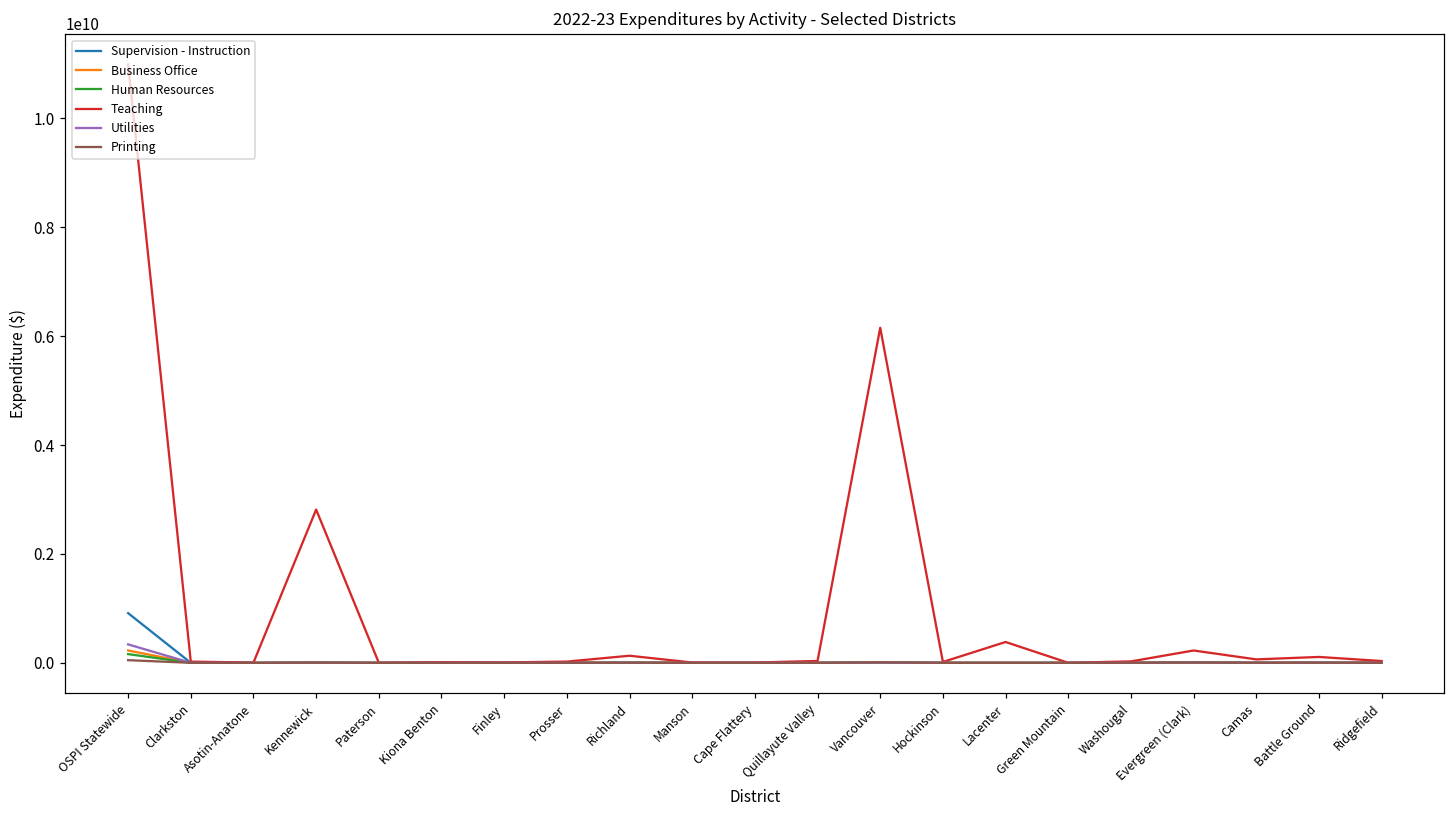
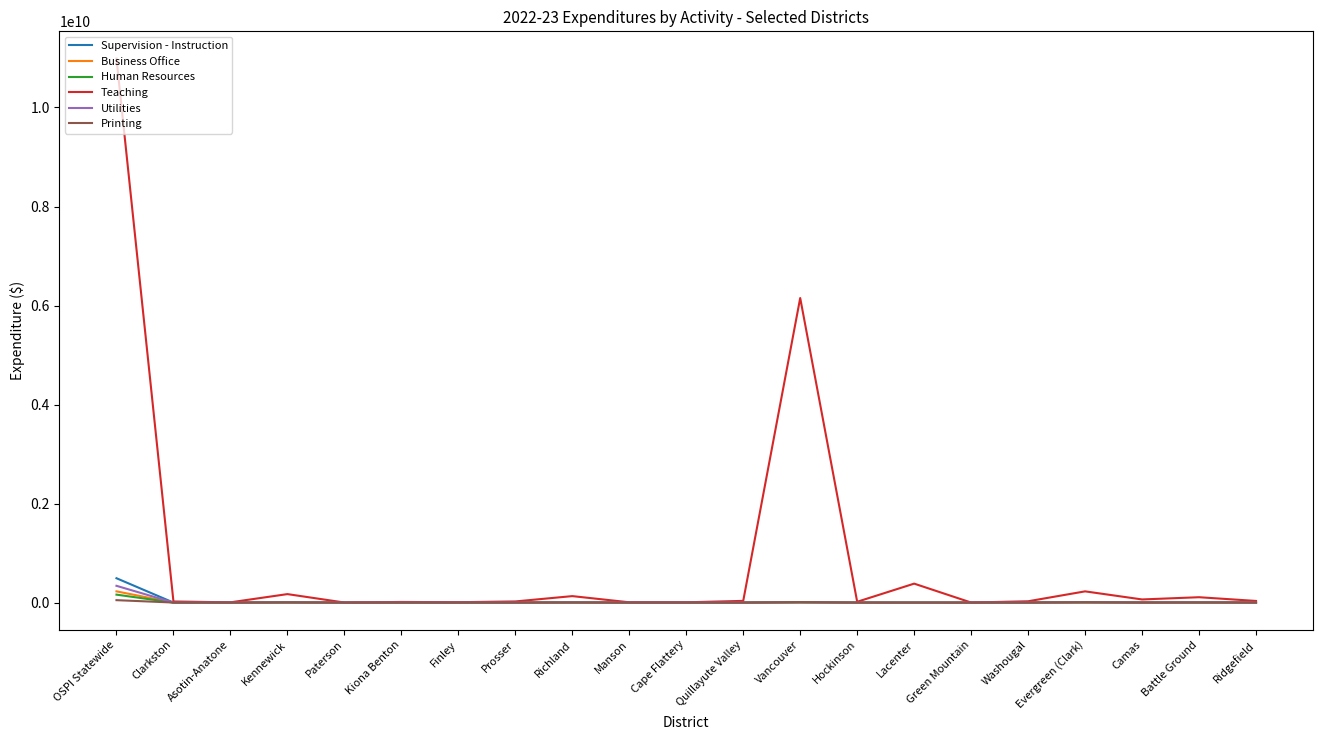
Supervision - Instruction, OSPI Statewide: 900000000 -> 500000000
Teaching, Kennewick: 2800000000 -> 200000000
